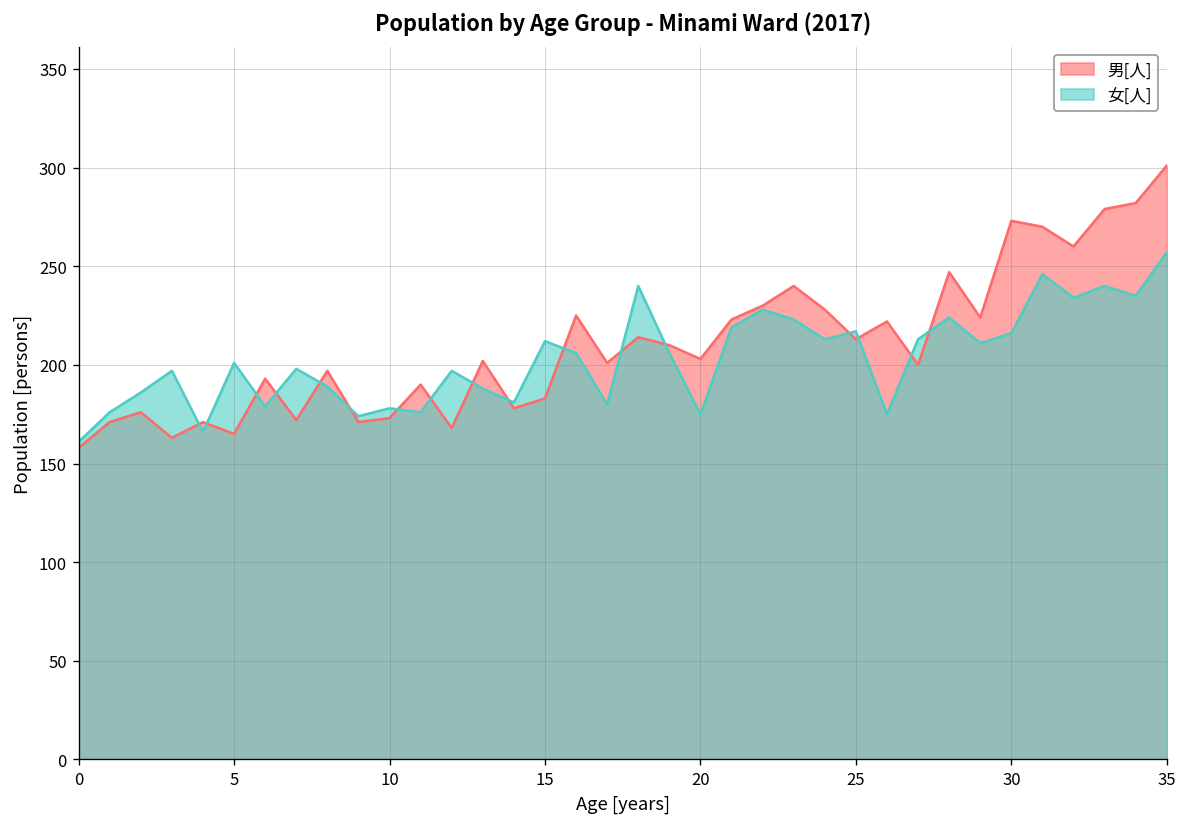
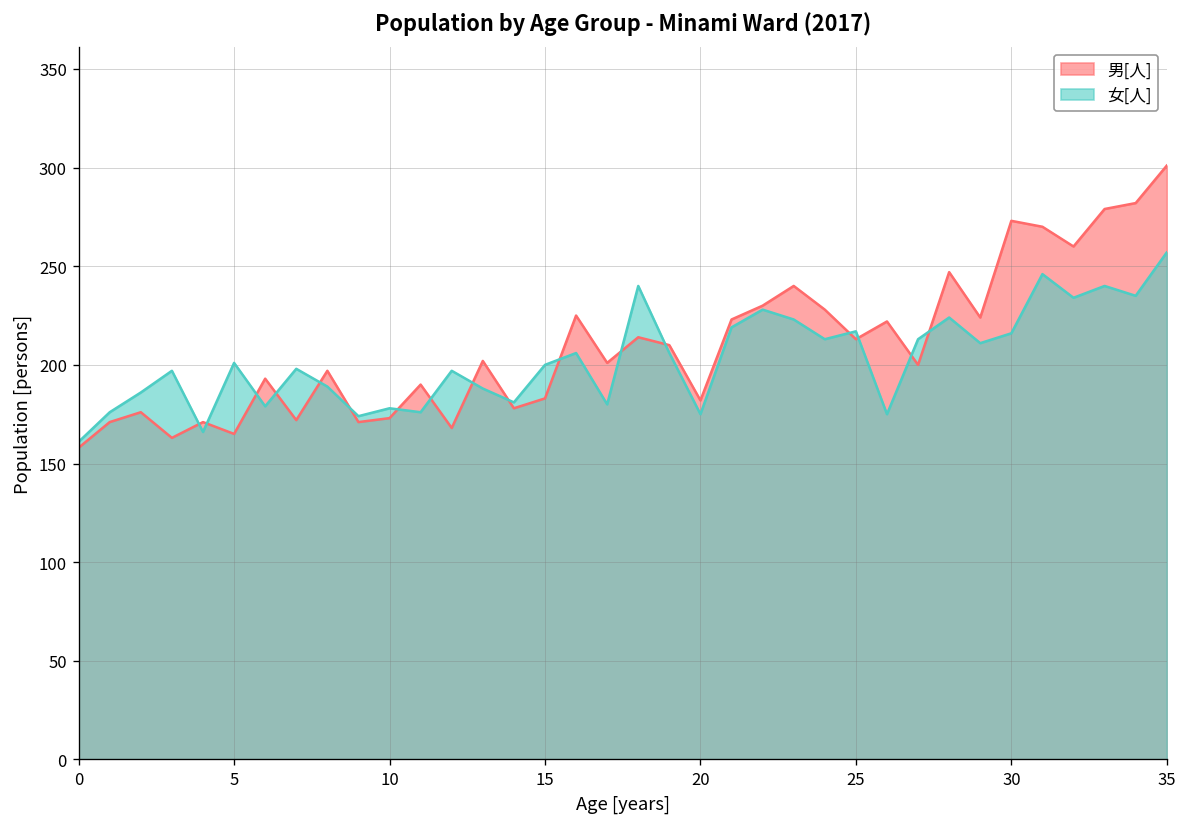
女[人], 15: 212 -> 200
男[人], 20: 203 -> 182
